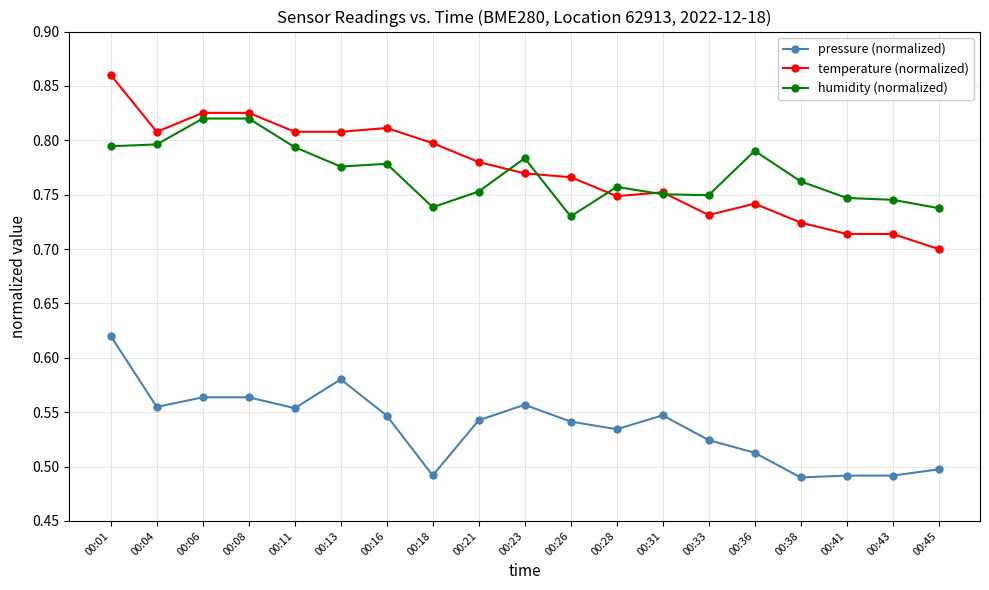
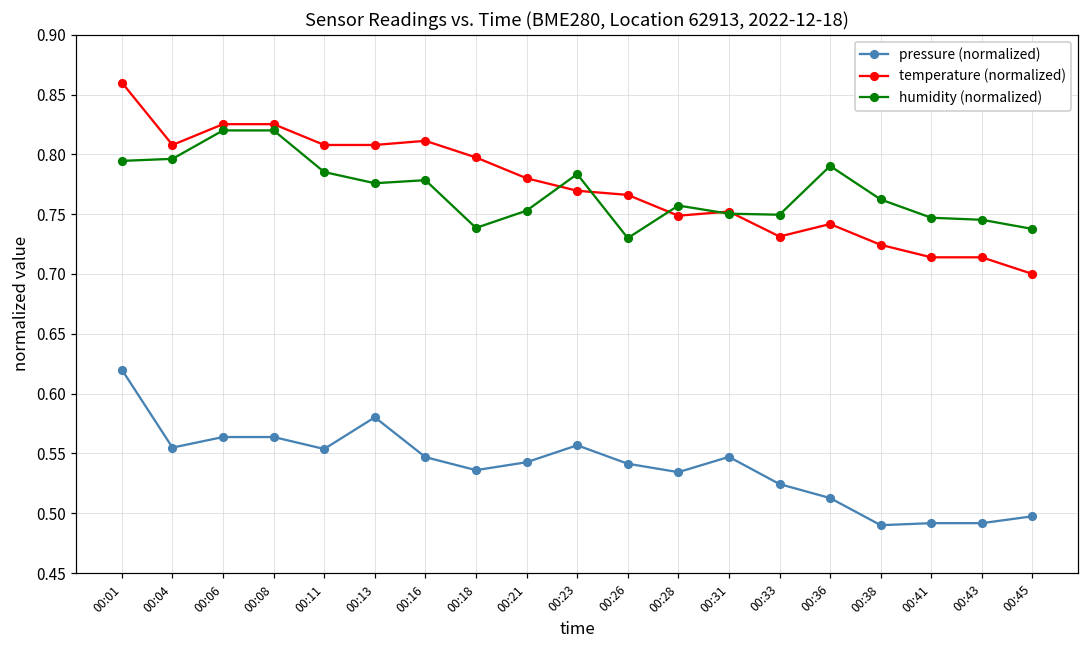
humidity (normalized), 00:11: 0.794 -> 0.785
pressure (normalized), 00:18: 0.492 -> 0.536
